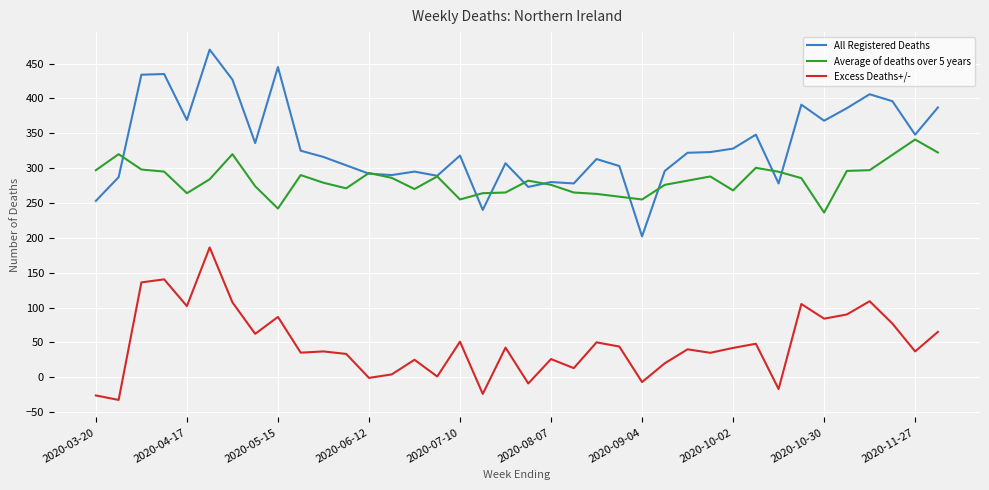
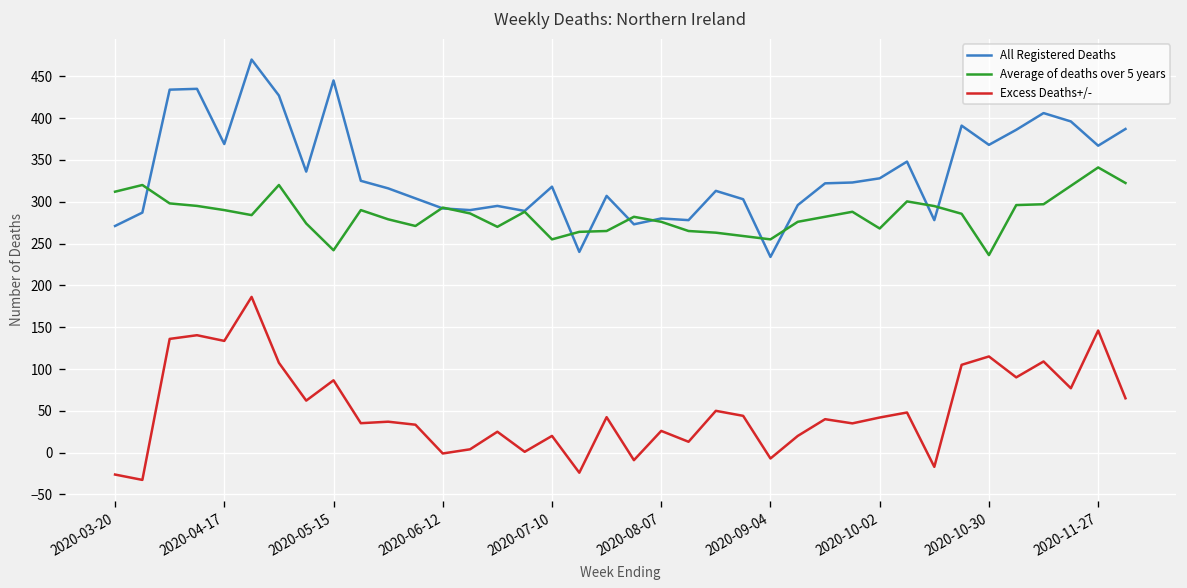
All Registered Deaths, 2020-03-20: 250 -> 270
Average of deaths over 5 years, 2020-03-20: 300 -> 310
Average of deaths over 5 years, 2020-04-17: 260 -> 290
Excess Deaths+/-, 2020-04-17: 100 -> 130
Excess Deaths+/-, 2020-07-10: 50 -> 20
All Registered Deaths, 2020-09-04: 200 -> 230
Excess Deaths+/-, 2020-10-30: 80 -> 120
All Registered Deaths, 2020-11-27: 350 -> 370
Excess Deaths+/-, 2020-11-27: 40 -> 150
